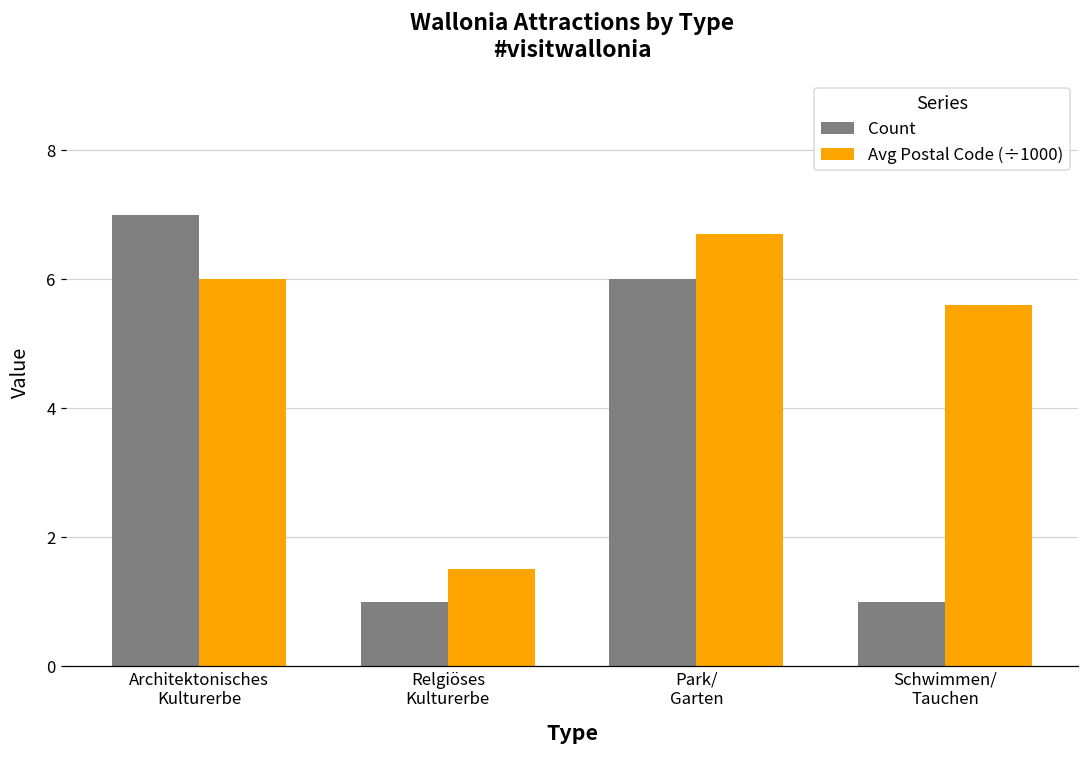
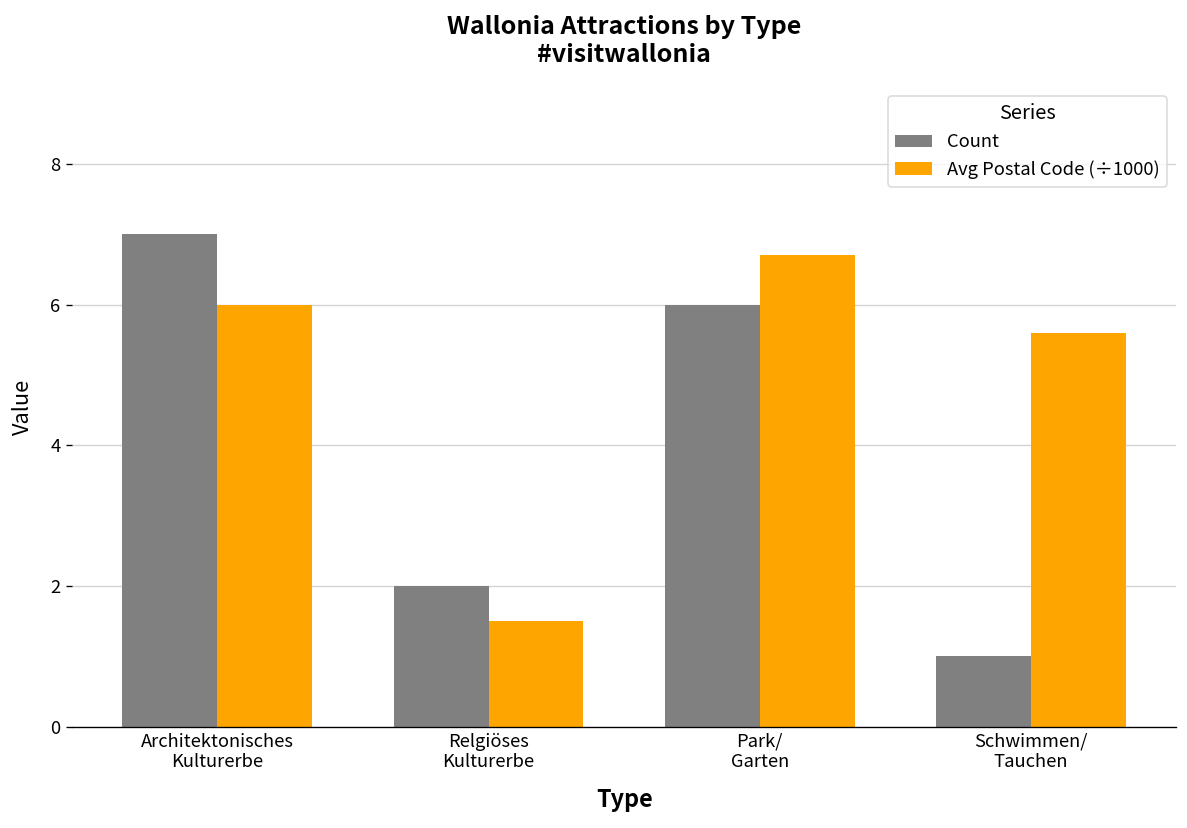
Count, Relgiöses Kulturerbe: 1 -> 2
